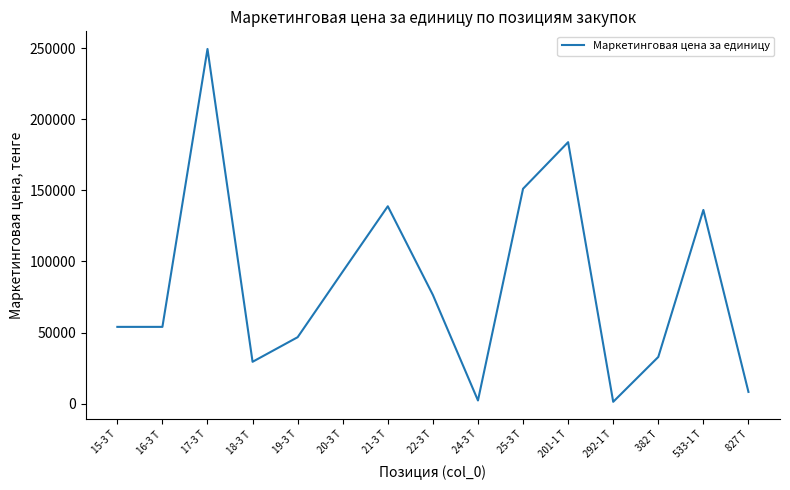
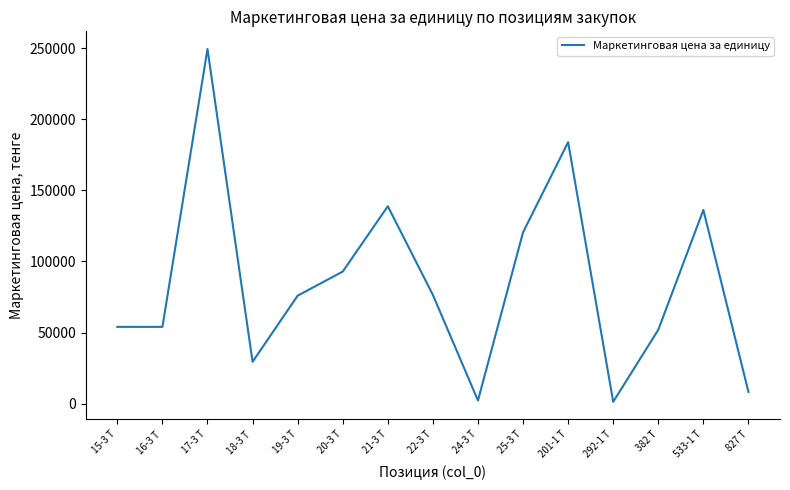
19-3 Т: 47000 -> 76000
25-3 Т: 151000 -> 120000
382 Т: 33000 -> 52000
